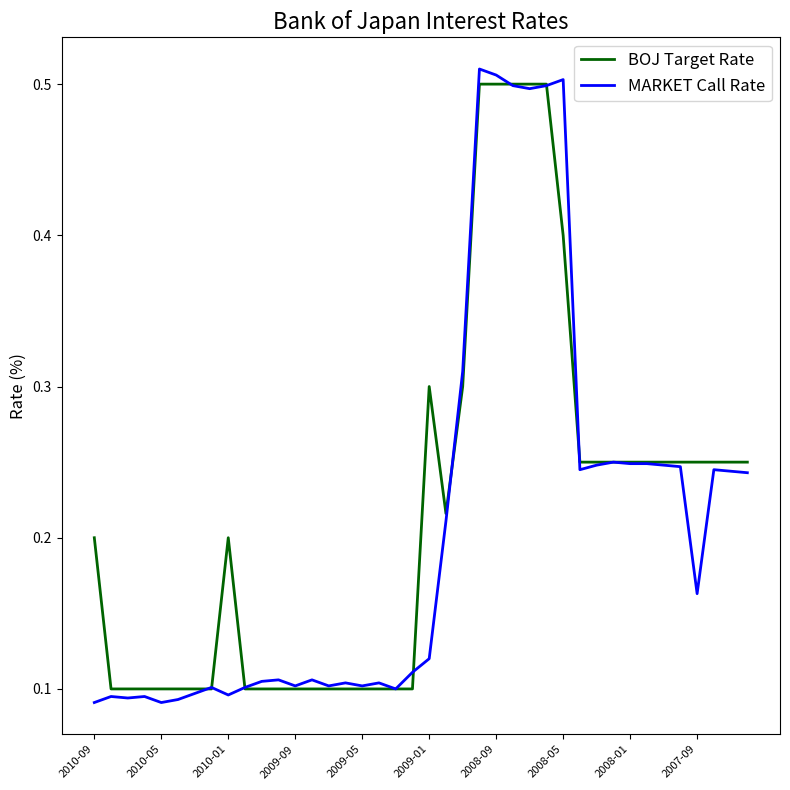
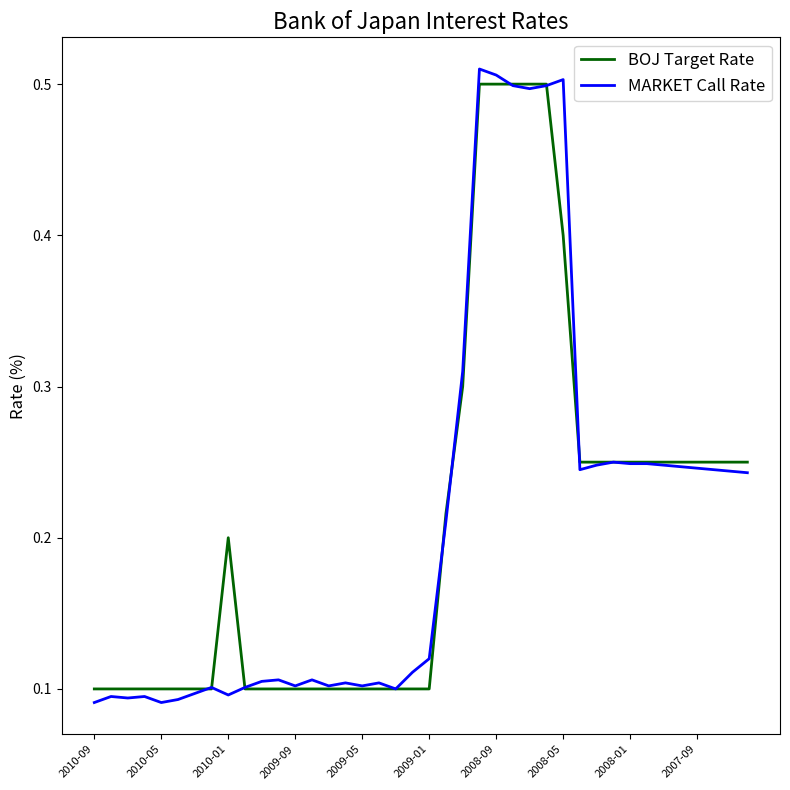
BOJ Target Rate, 2010-09: 0.2 -> 0.1
BOJ Target Rate, 2009-01: 0.3 -> 0.1
MARKET Call Rate, 2007-09: 0.163 -> 0.246
